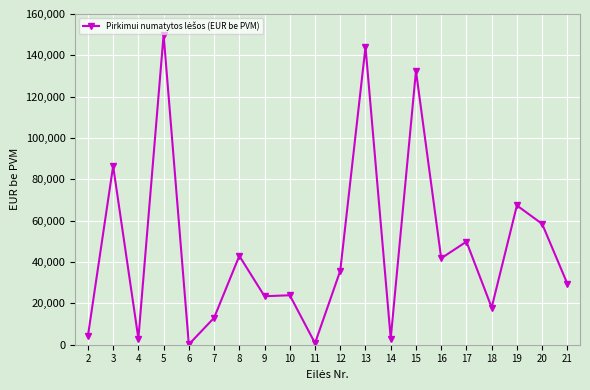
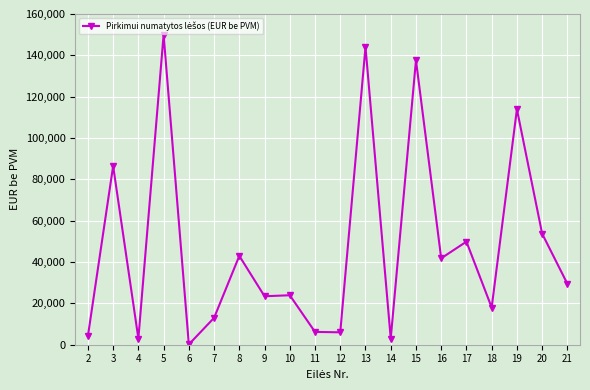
11: 1,000 -> 6,000
12: 36,000 -> 6,000
15: 132,000 -> 138,000
19: 67,000 -> 114,000
20: 58,000 -> 54,000
